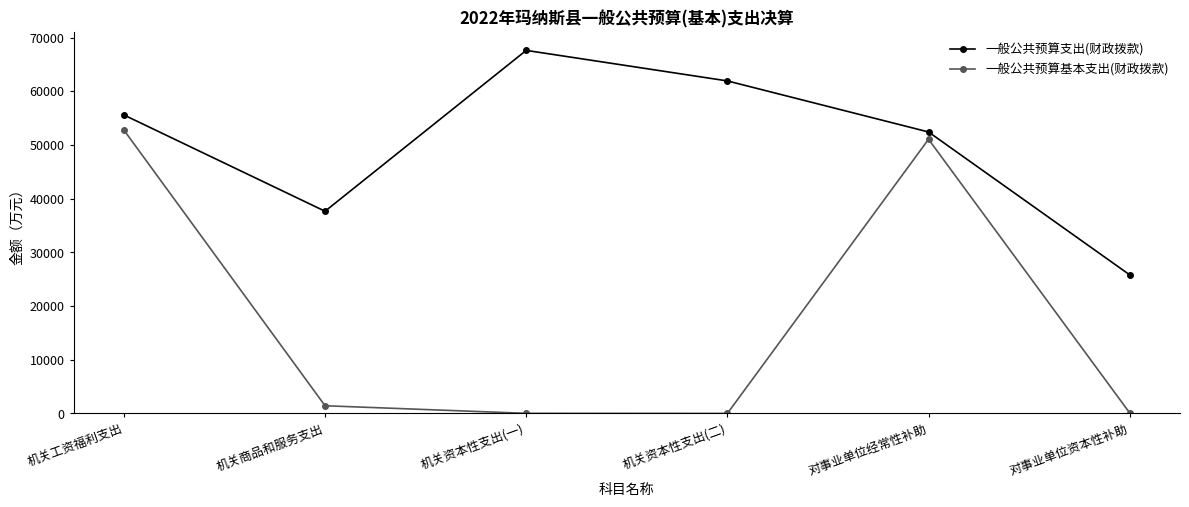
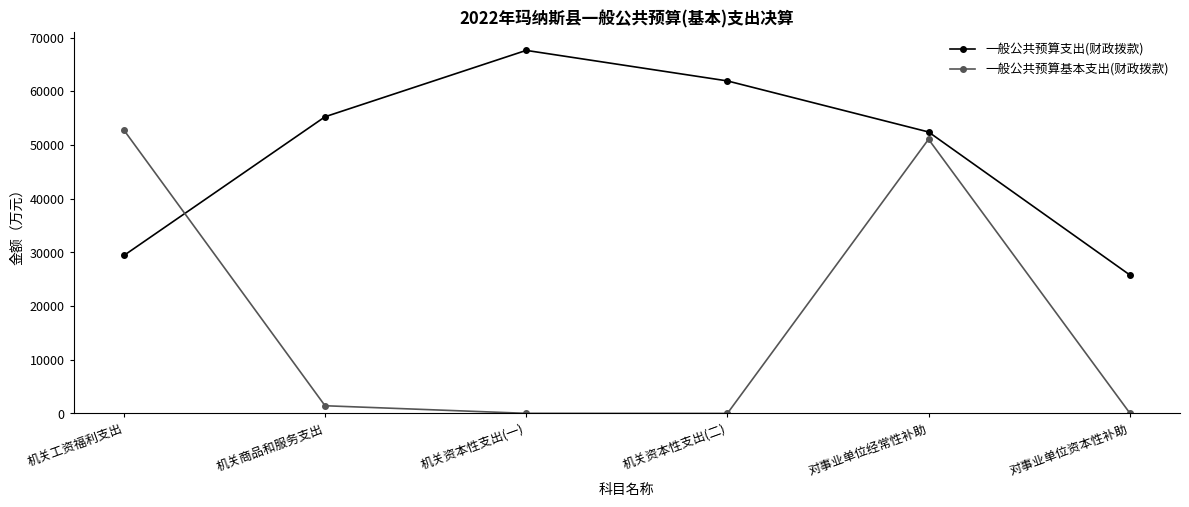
一般公共预算支出(财政拨款), 机关工资福利支出: 56000 -> 29000
一般公共预算支出(财政拨款), 机关商品和服务支出: 38000 -> 55000
